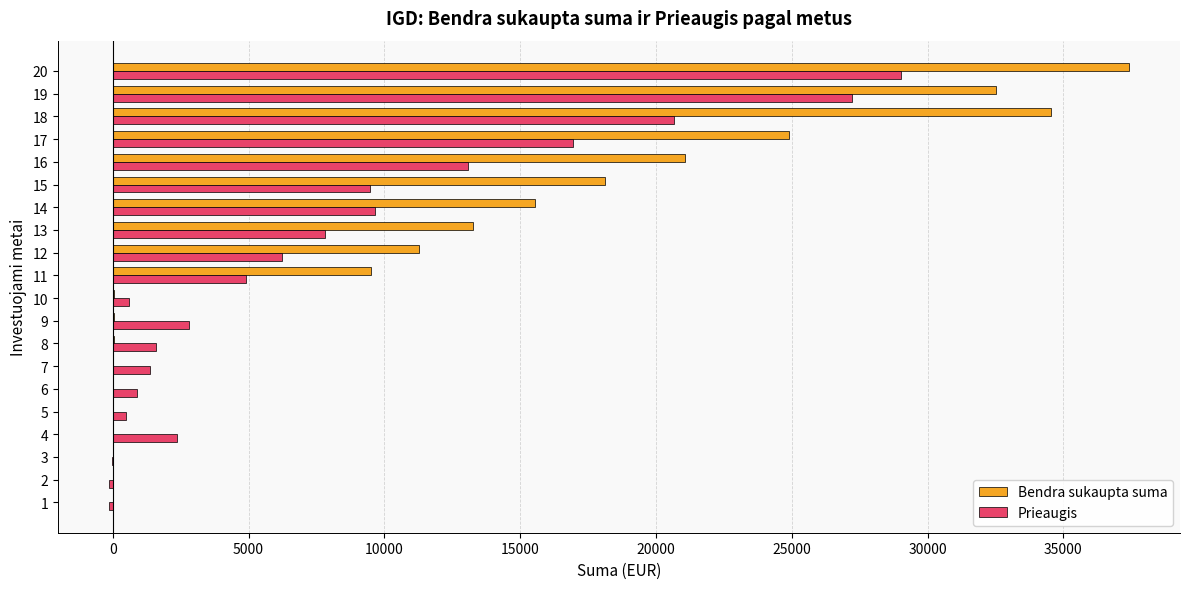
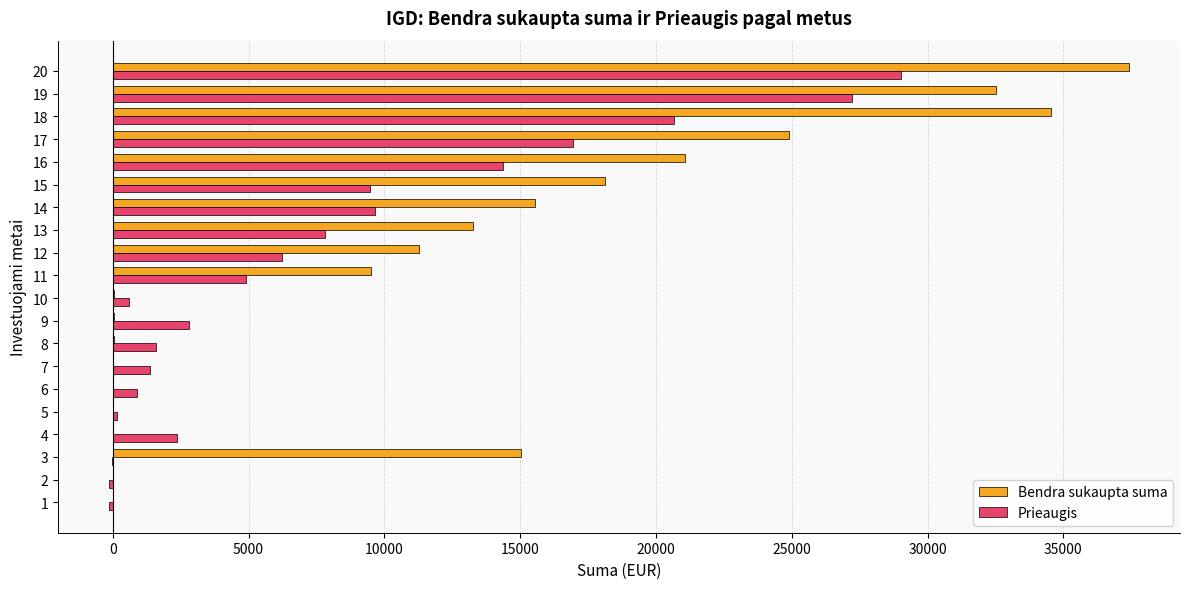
Prieaugis, 16: 13100 -> 14400
Prieaugis, 5: 500 -> 200
Bendra sukaupta suma, 3: 0 -> 15000
